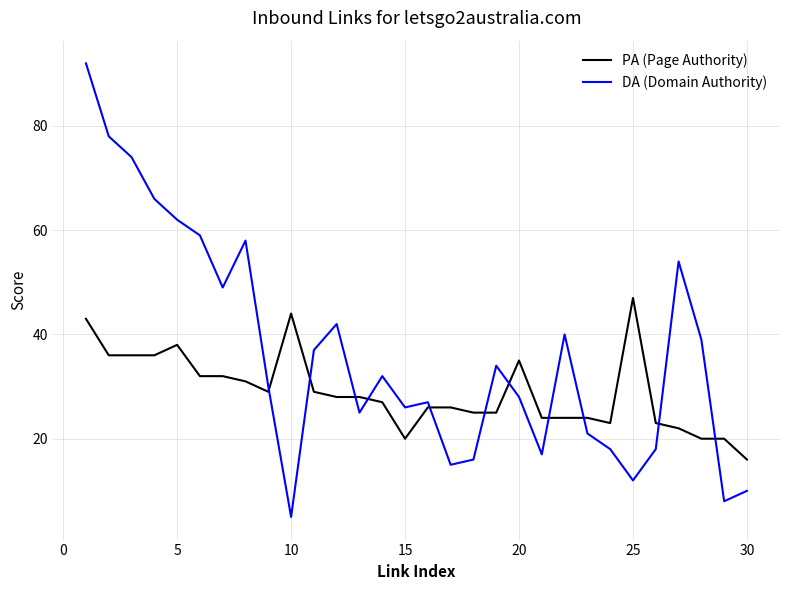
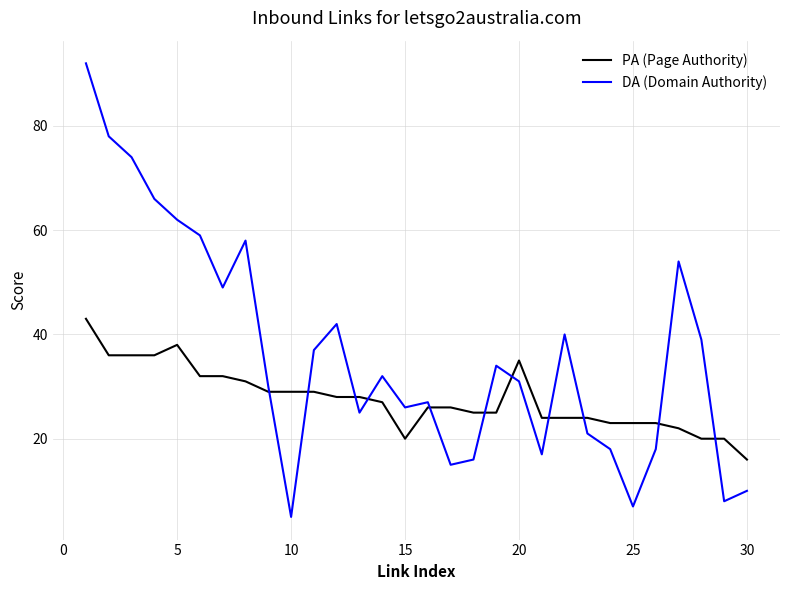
PA (Page Authority), 10: 44 -> 29
DA (Domain Authority), 20: 28 -> 31
PA (Page Authority), 25: 47 -> 23
DA (Domain Authority), 25: 12 -> 7
